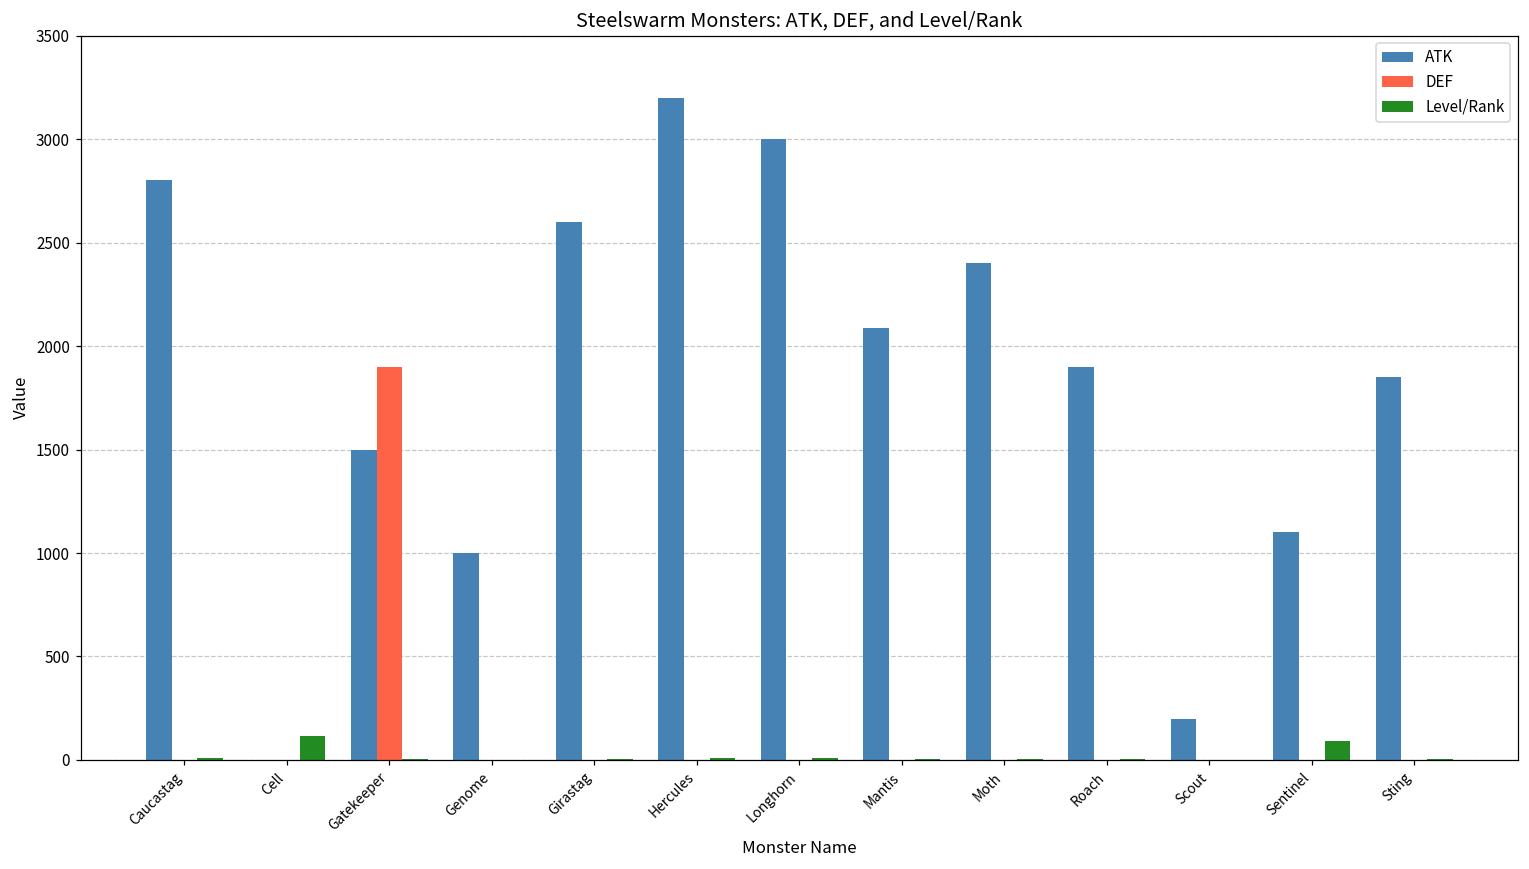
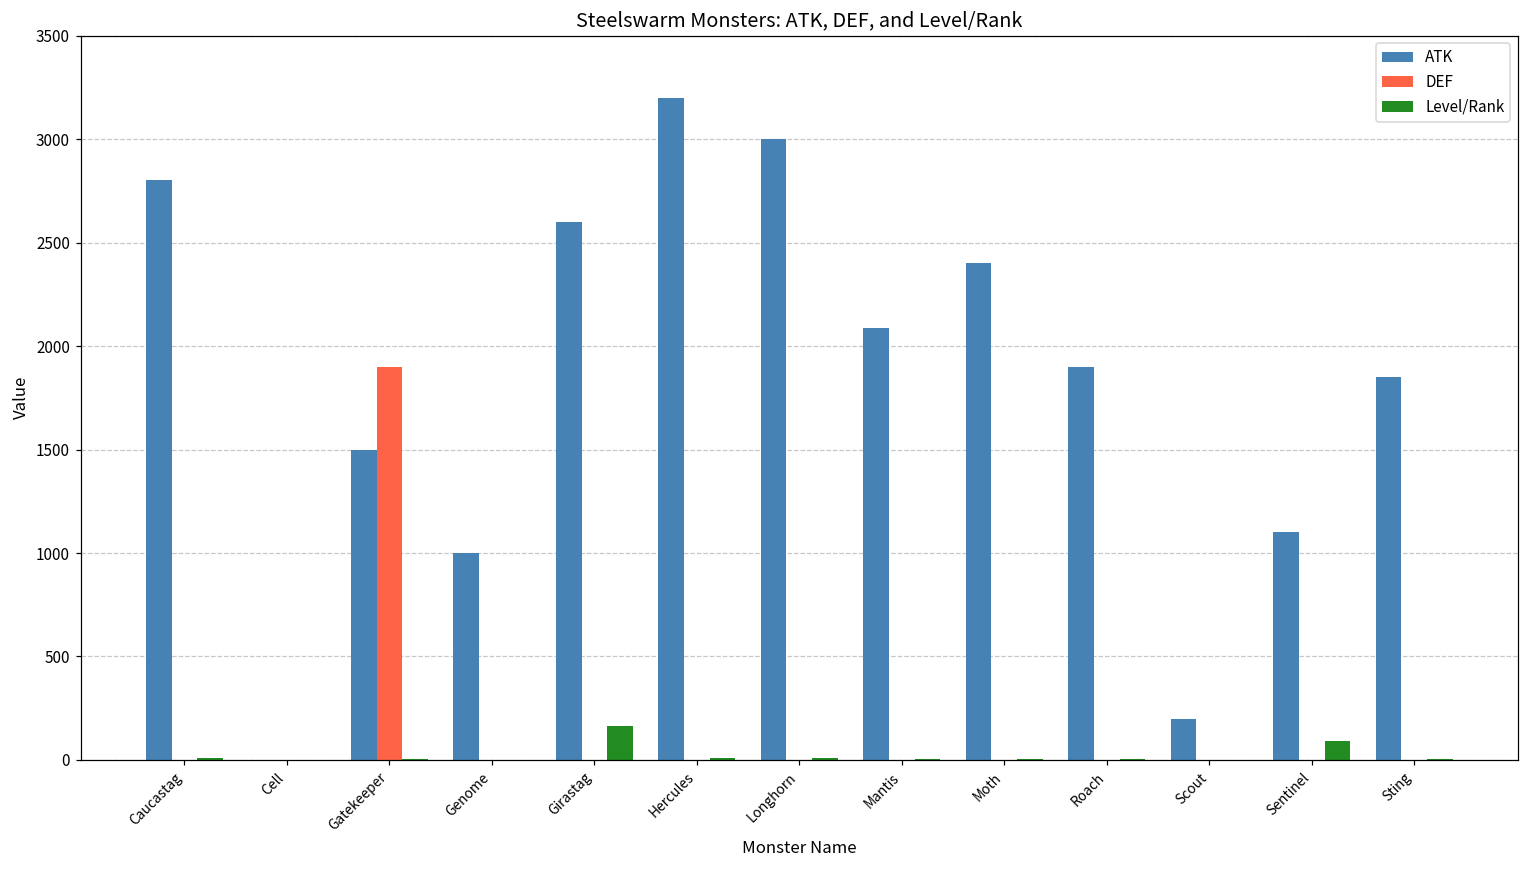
Level/Rank, Cell: 120 -> 0
Level/Rank, Girastag: 10 -> 160
